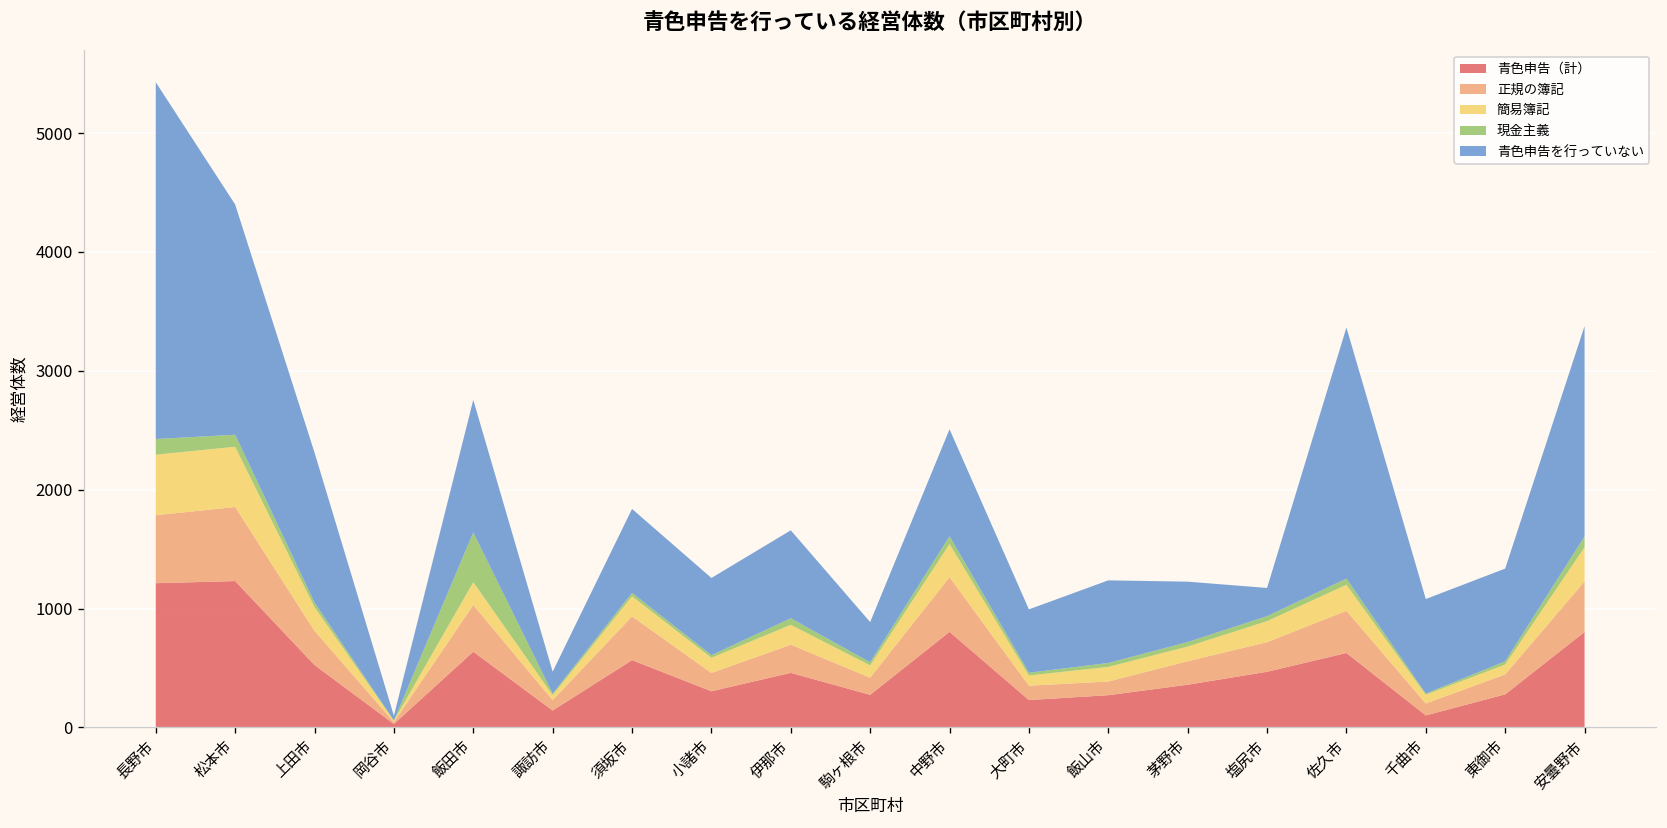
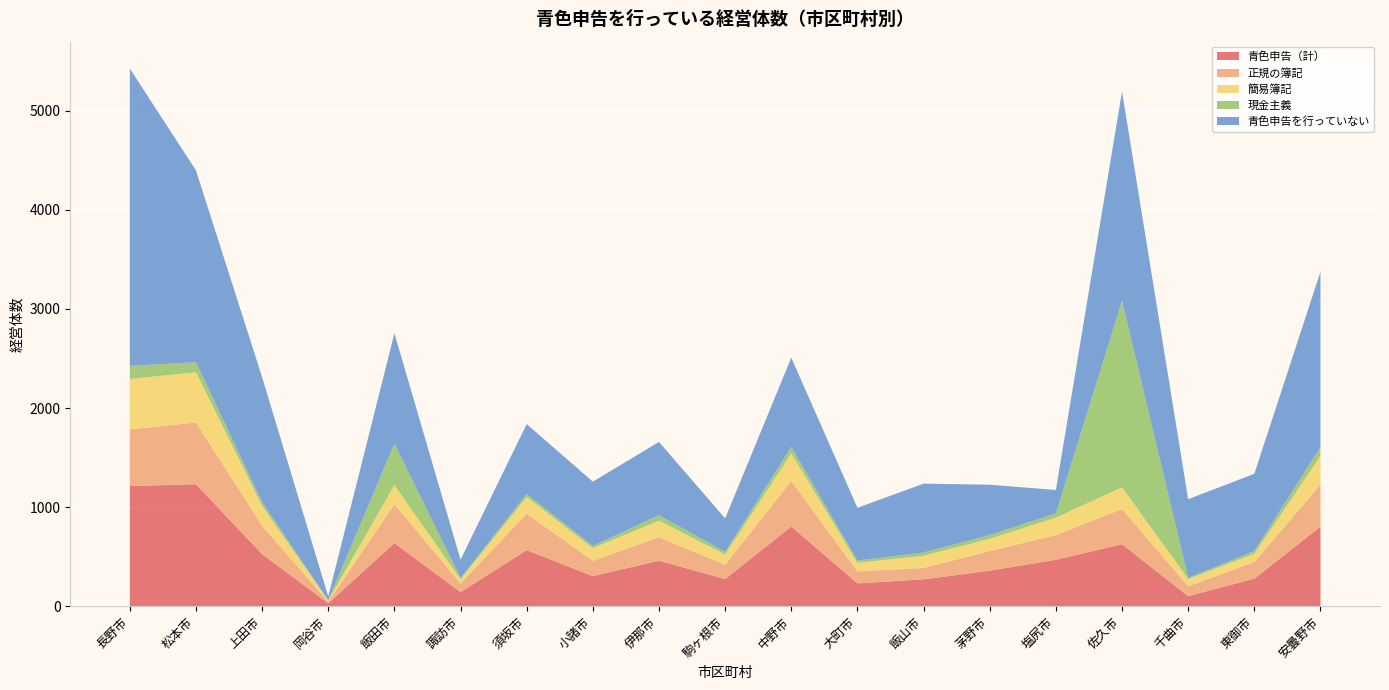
現金主義, 佐久市: 100 -> 1900
